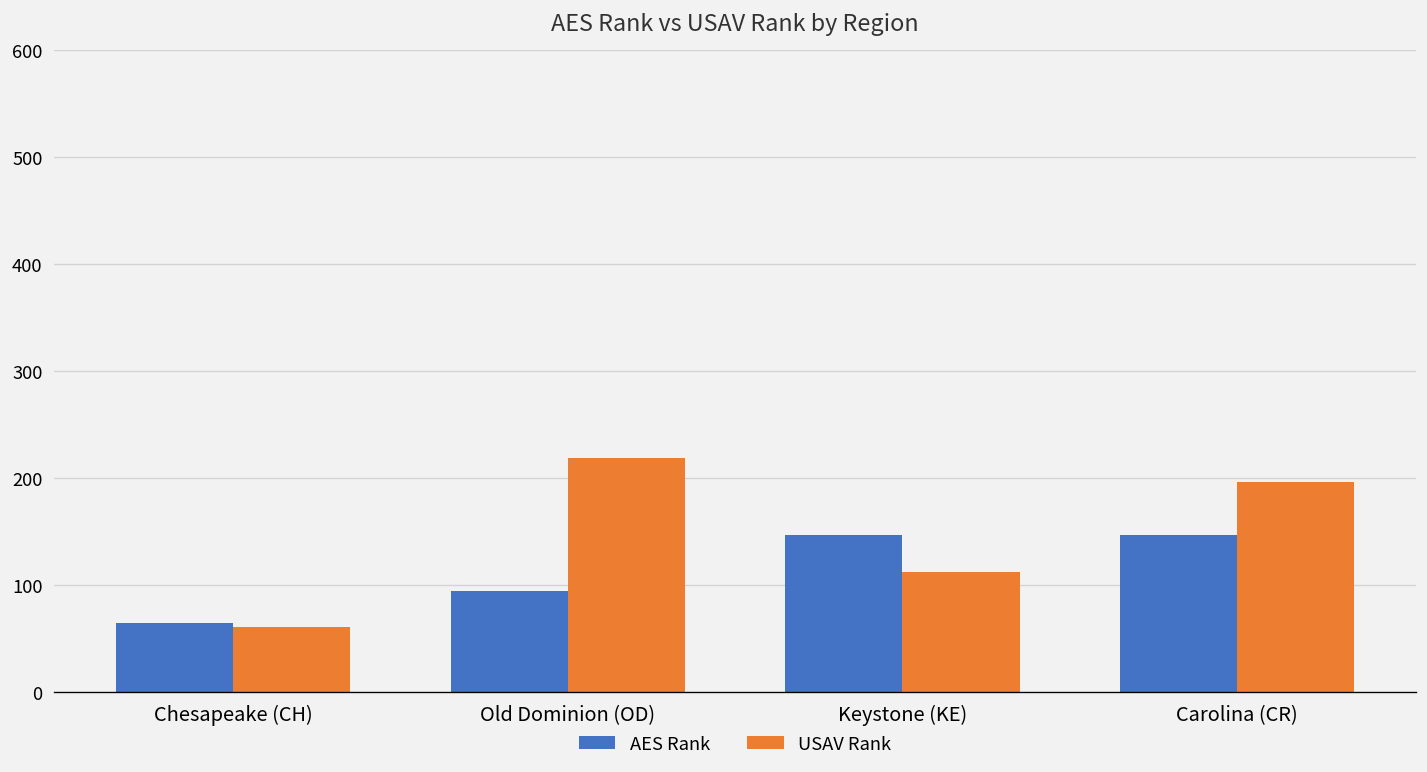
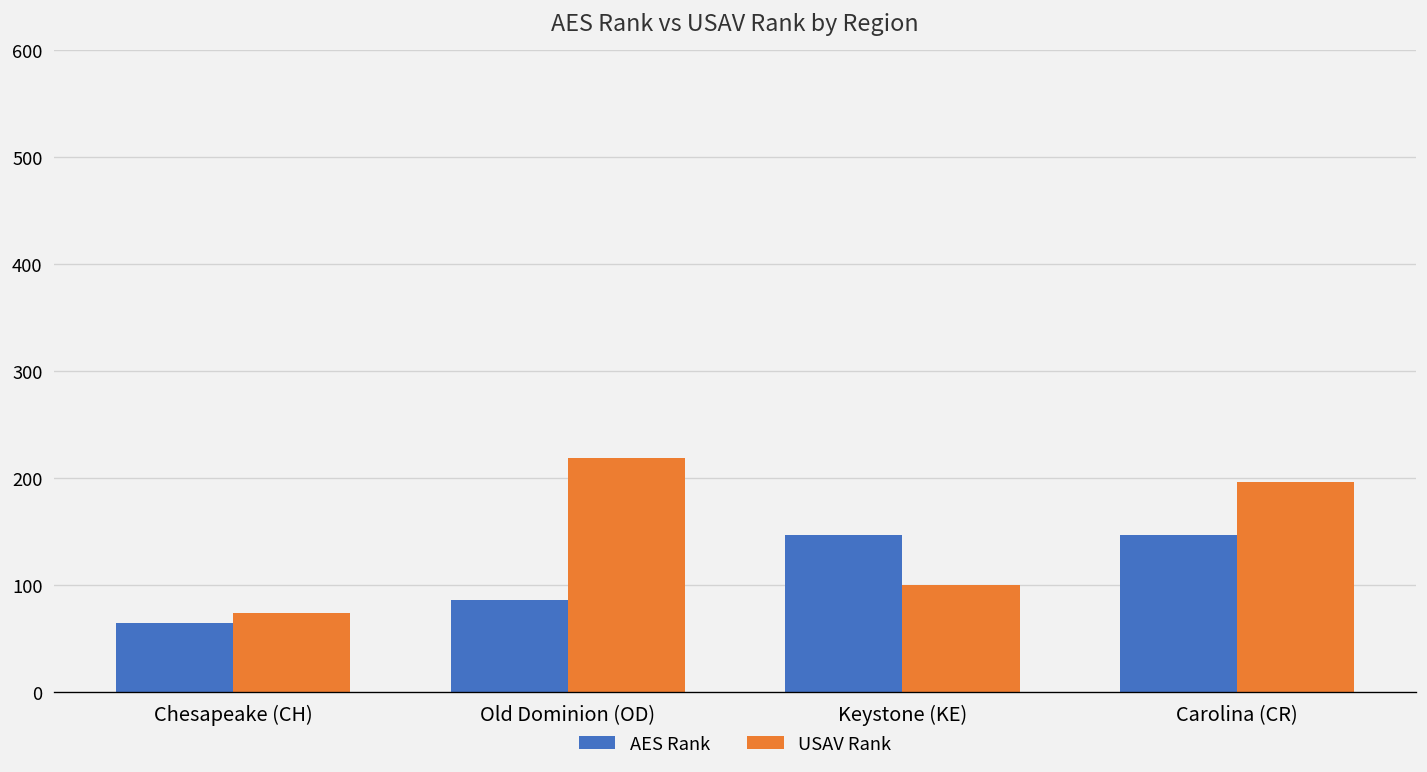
USAV Rank, Chesapeake (CH): 60 -> 70
AES Rank, Old Dominion (OD): 100 -> 90
USAV Rank, Keystone (KE): 110 -> 100
